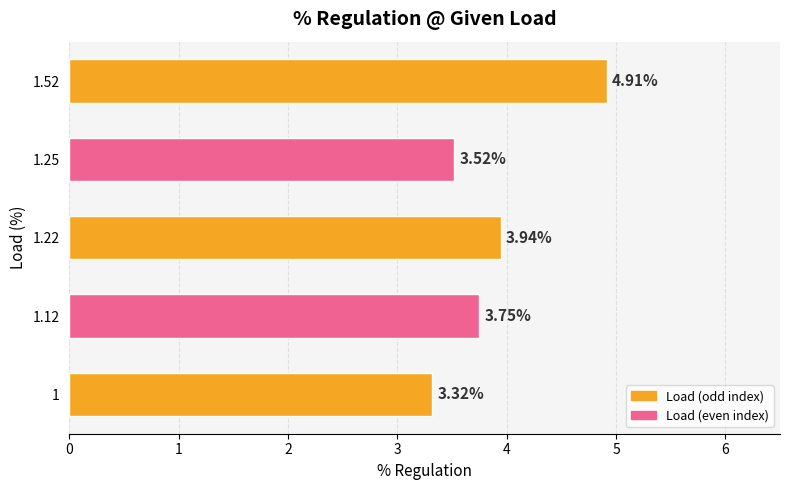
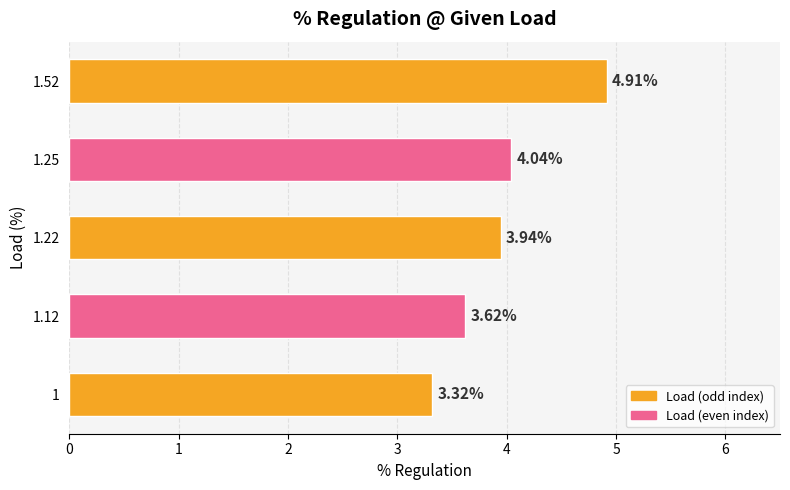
1.25: 3.52% -> 4.04%
1.12: 3.75% -> 3.62%
